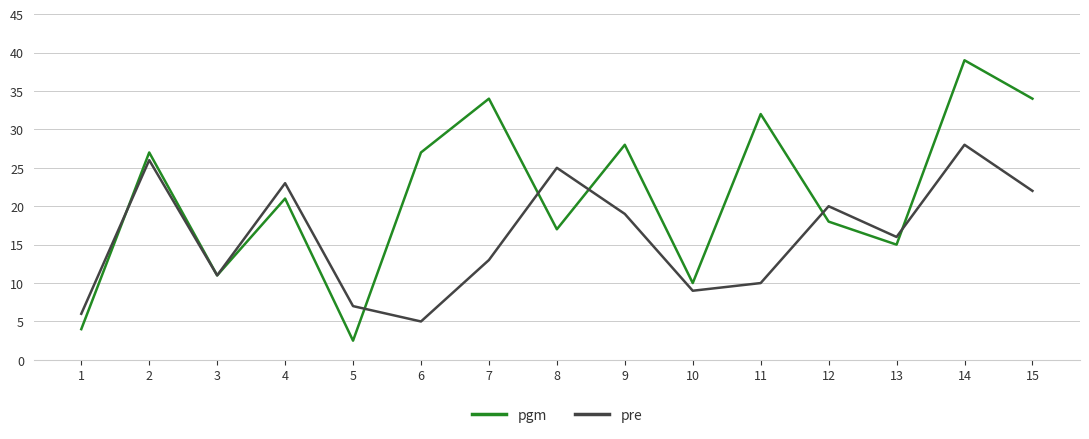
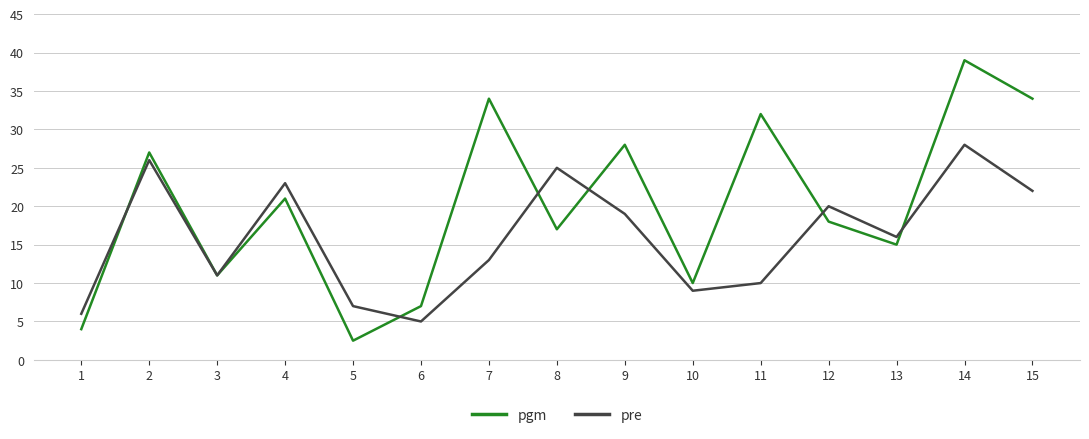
pgm, 6: 27 -> 7
